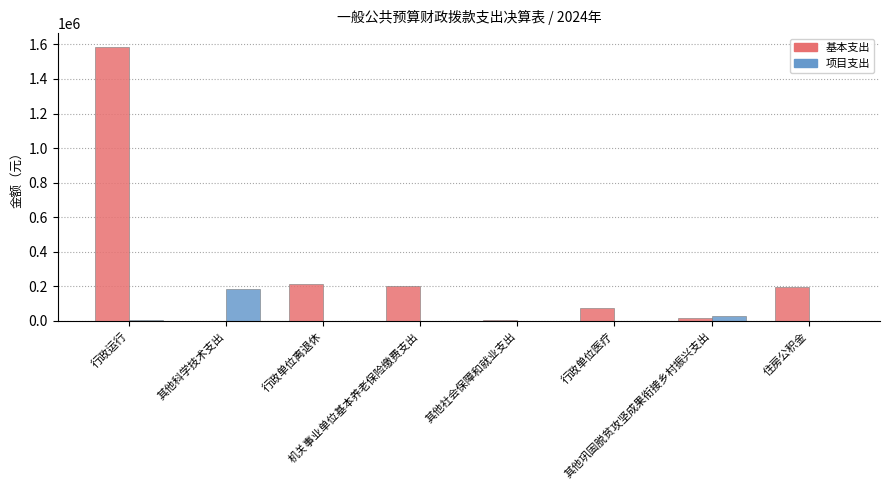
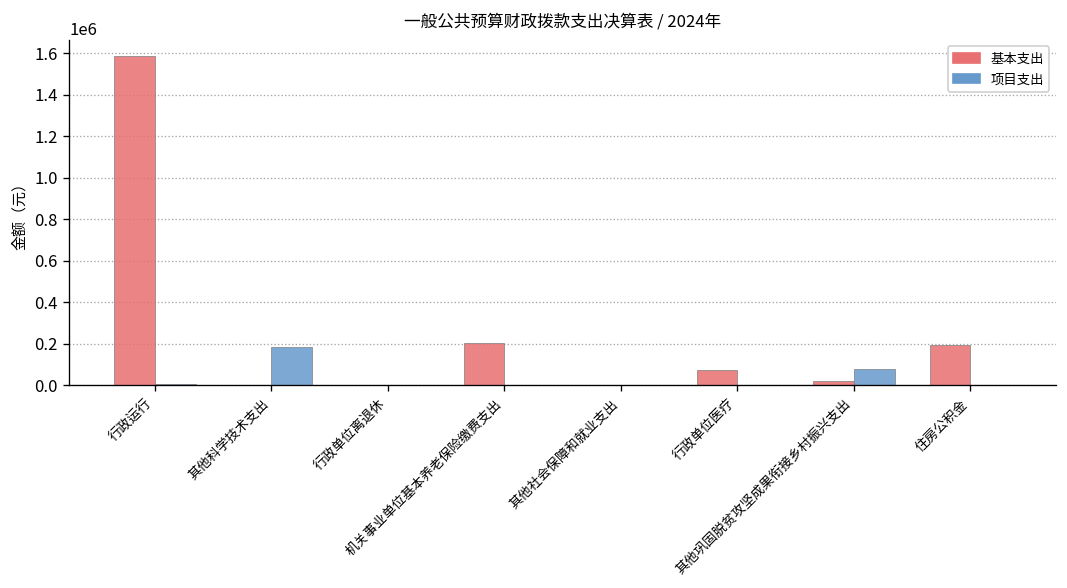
基本支出, 行政单位离退休: 210000 -> 0
项目支出, 其他巩固脱贫攻坚成果衔接乡村振兴支出: 30000 -> 80000
